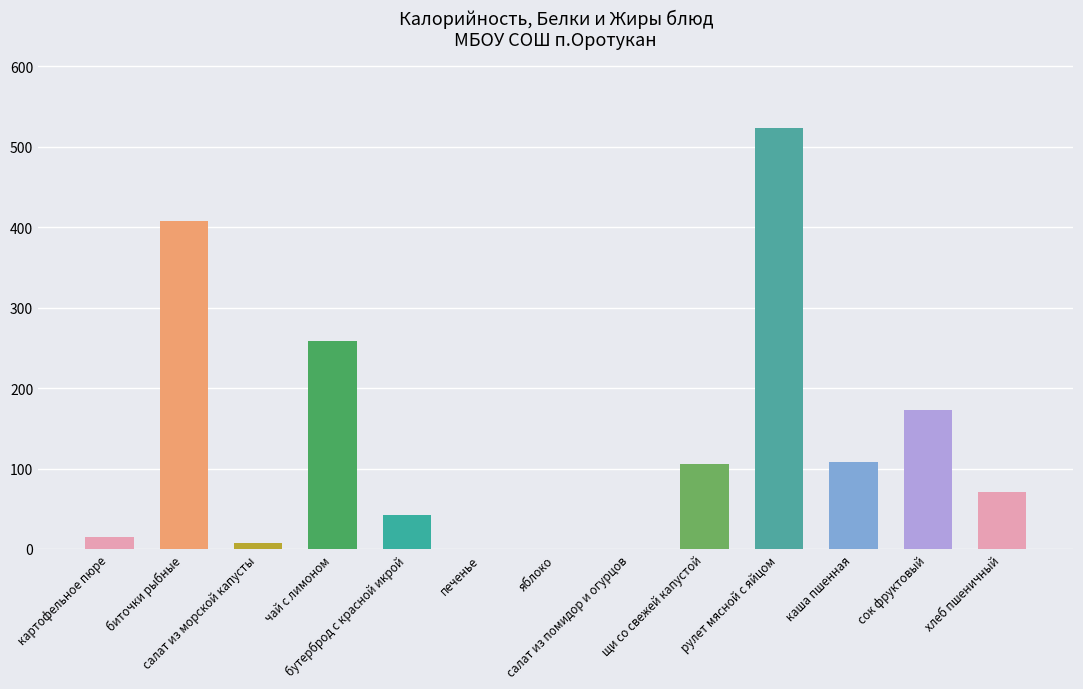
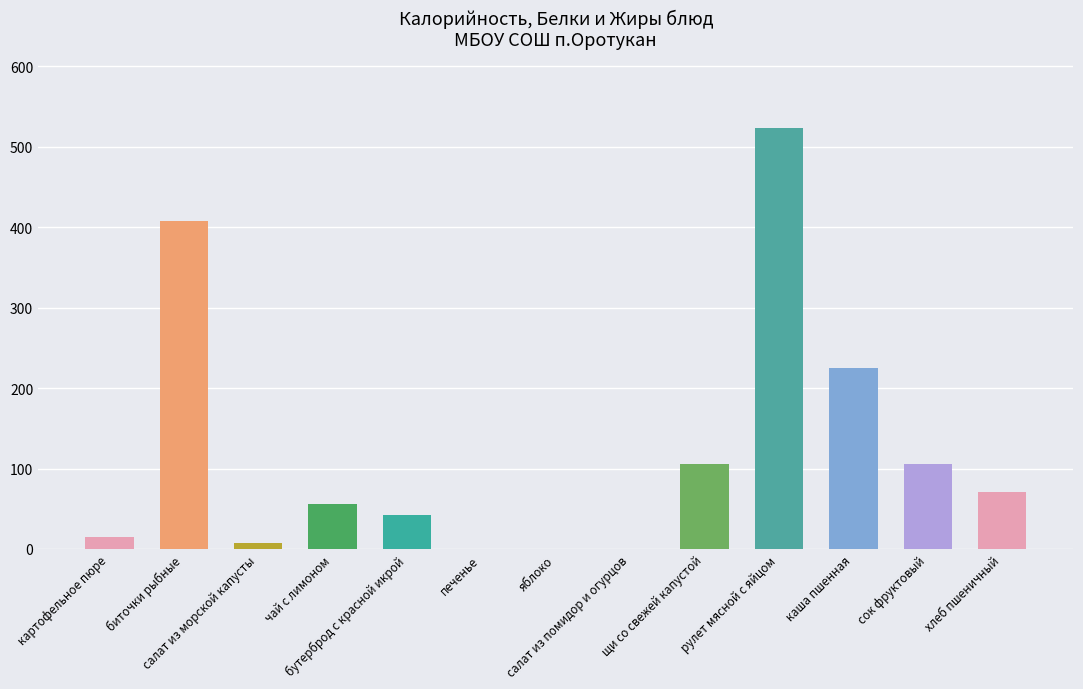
чай с лимоном: 260 -> 60
каша пшенная: 110 -> 230
сок фруктовый: 170 -> 110
